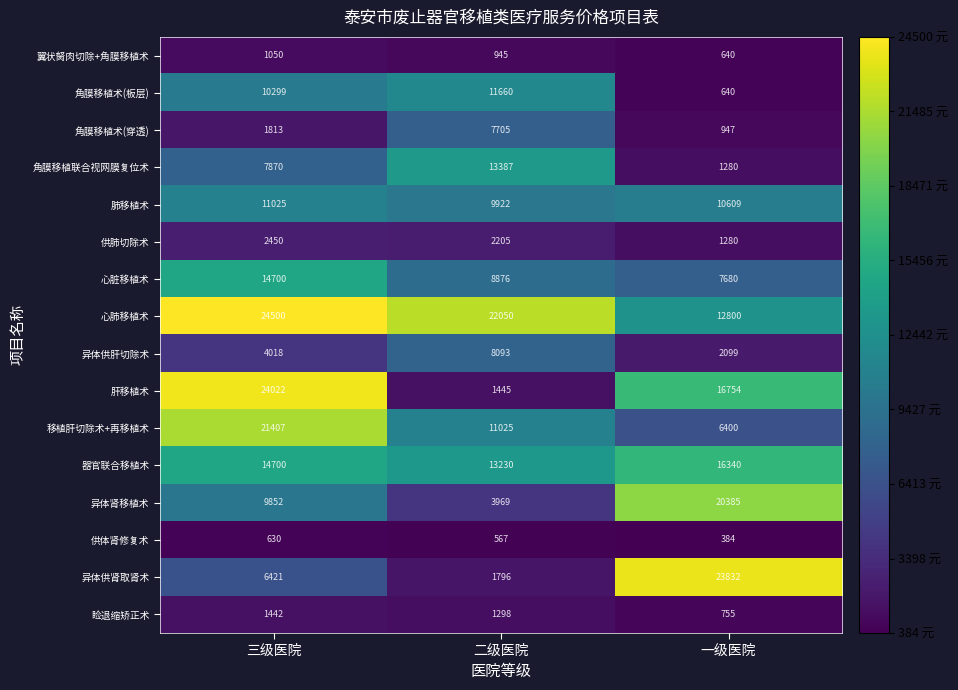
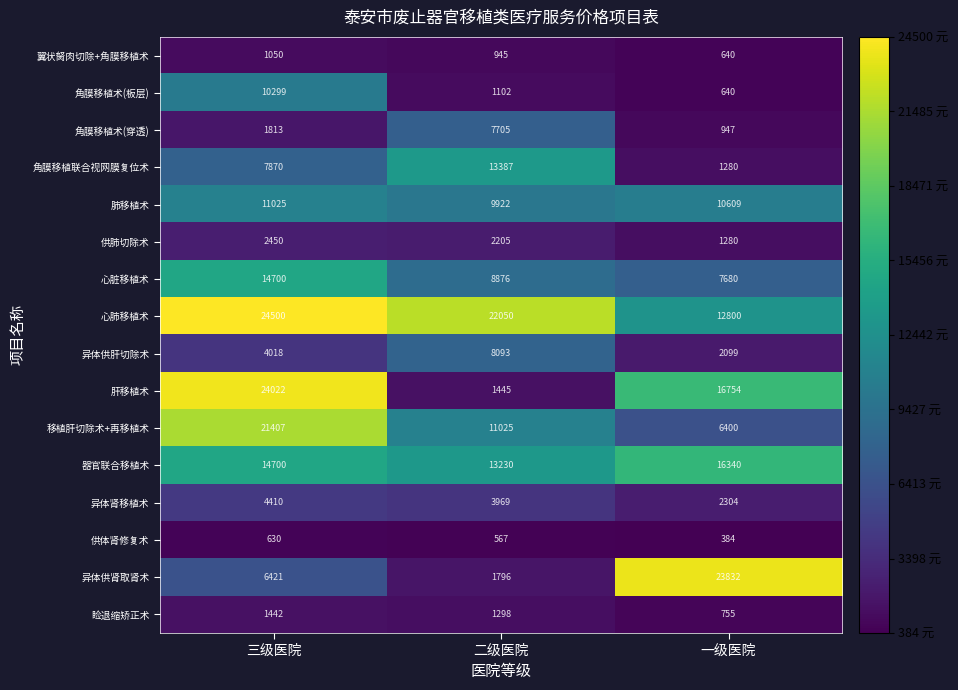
角膜移植术(板层), 二级医院: 11660 -> 1102
异体肾移植术, 三级医院: 9852 -> 4410
异体肾移植术, 一级医院: 20385 -> 2304
